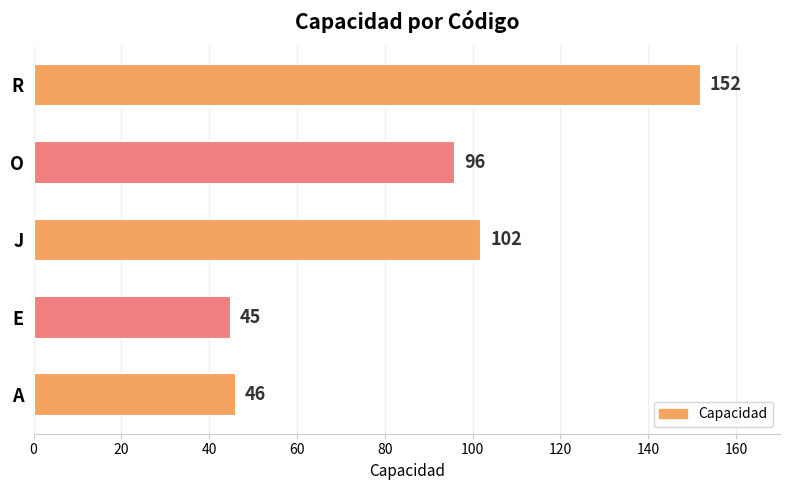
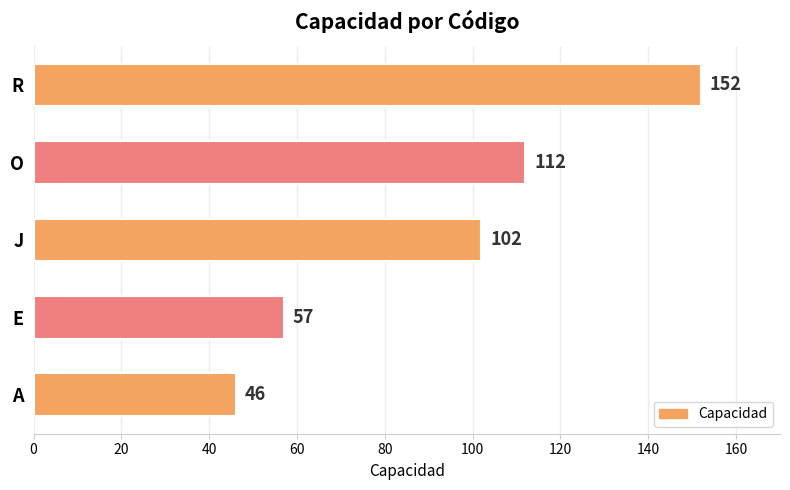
O: 96 -> 112
E: 45 -> 57
